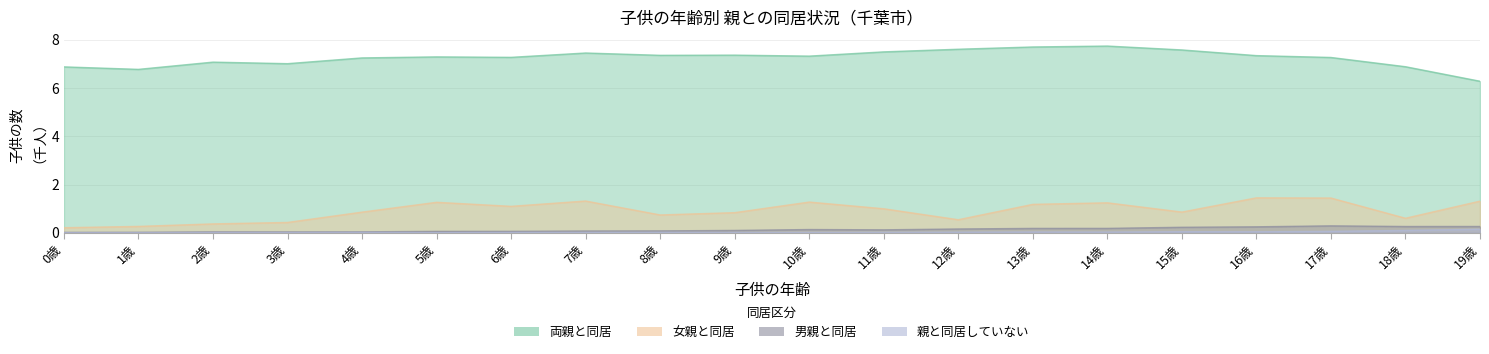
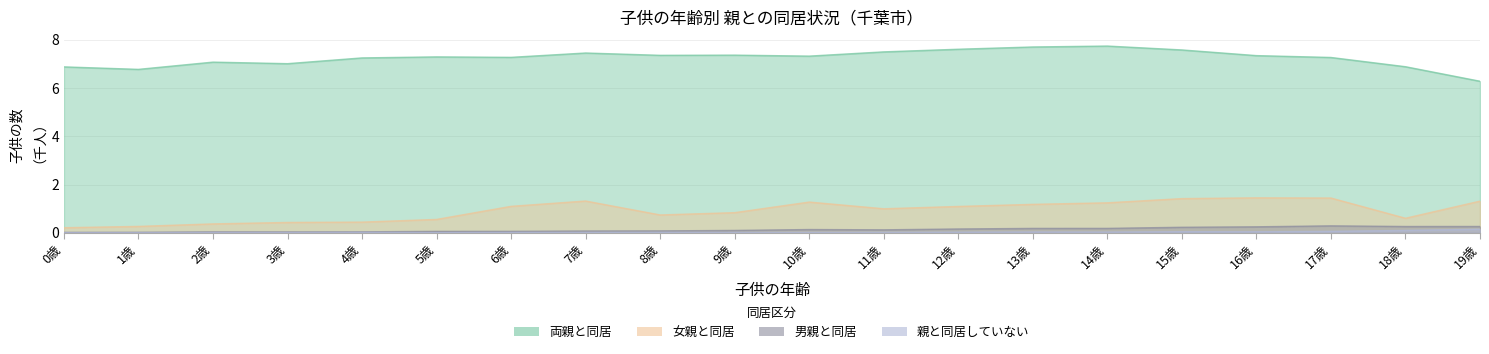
女親と同居, 4歳: 0.9 -> 0.4
女親と同居, 5歳: 1.3 -> 0.6
女親と同居, 12歳: 0.5 -> 1.1
女親と同居, 15歳: 0.9 -> 1.4
